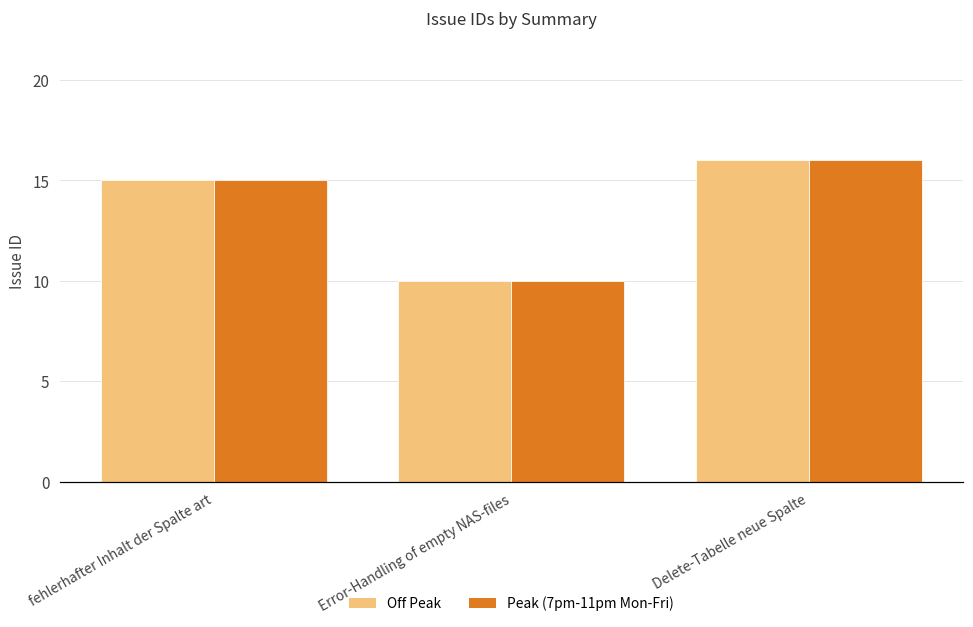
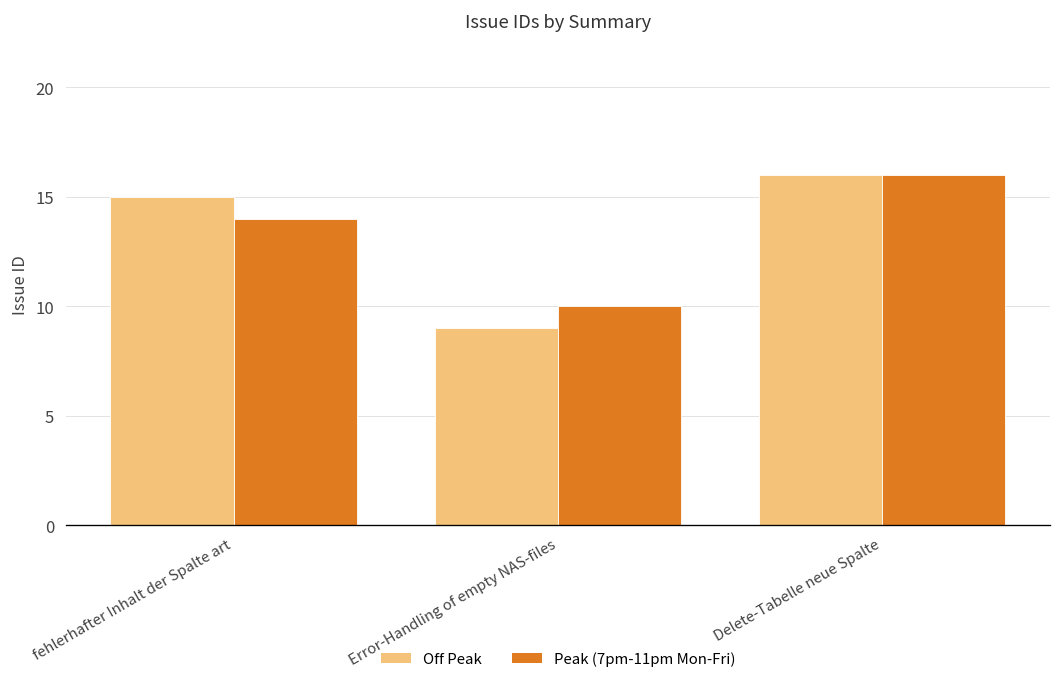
Peak (7pm-11pm Mon-Fri), fehlerhafter Inhalt der Spalte art: 15 -> 14
Off Peak, Error-Handling of empty NAS-files: 10 -> 9
